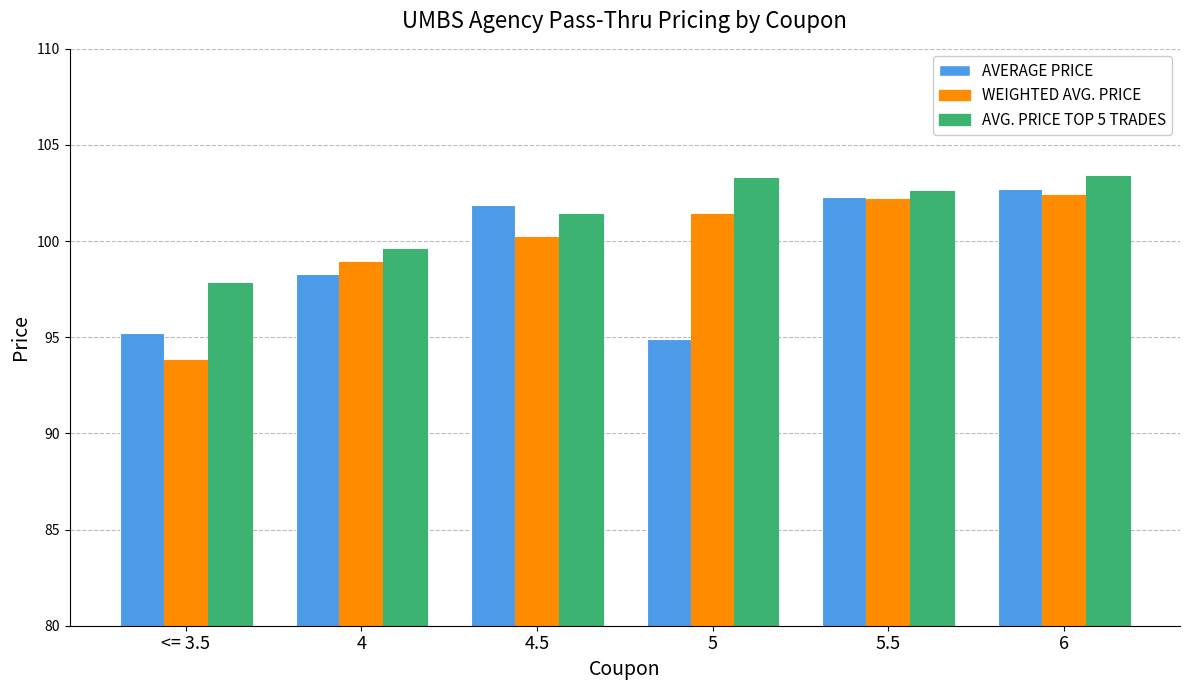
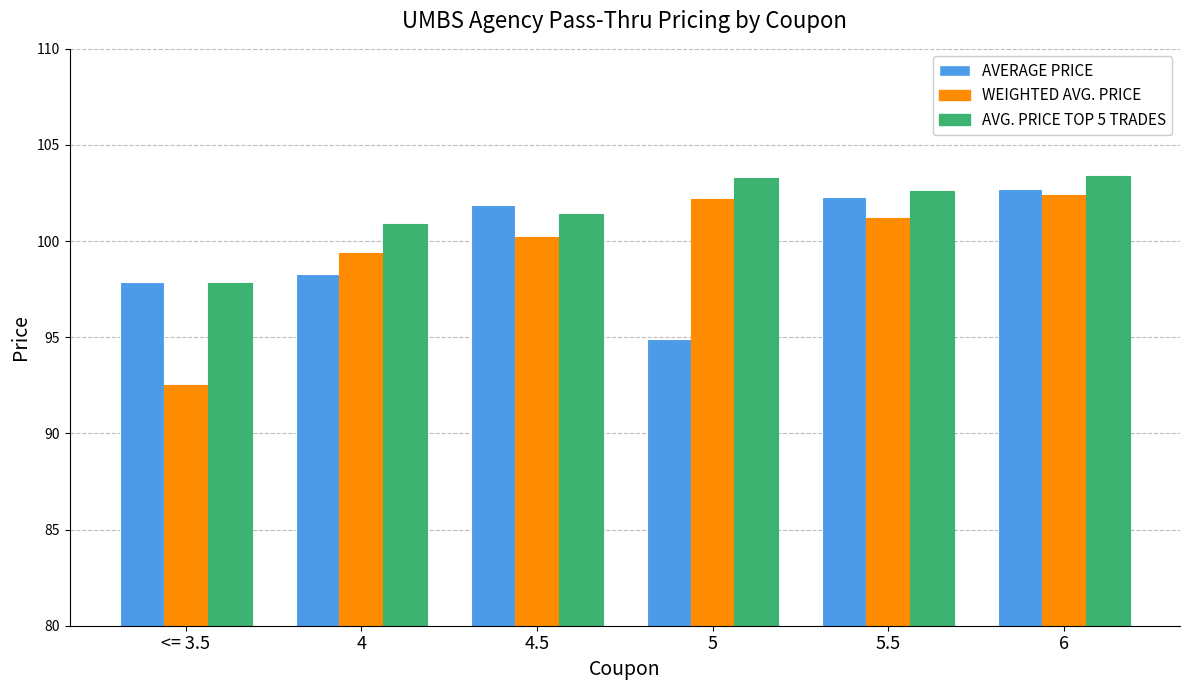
AVERAGE PRICE, <= 3.5: 95.2 -> 97.9
WEIGHTED AVG. PRICE, <= 3.5: 93.8 -> 92.5
WEIGHTED AVG. PRICE, 4: 98.9 -> 99.4
AVG. PRICE TOP 5 TRADES, 4: 99.6 -> 100.9
WEIGHTED AVG. PRICE, 5: 101.4 -> 102.2
WEIGHTED AVG. PRICE, 5.5: 102.2 -> 101.2
